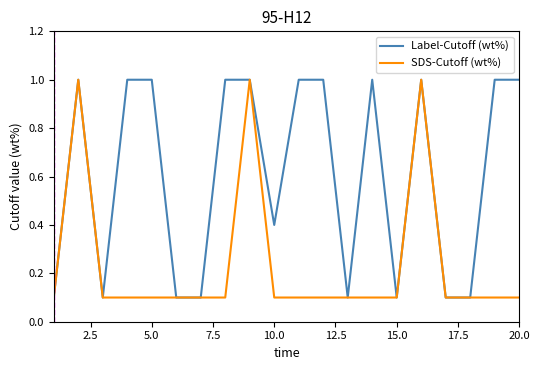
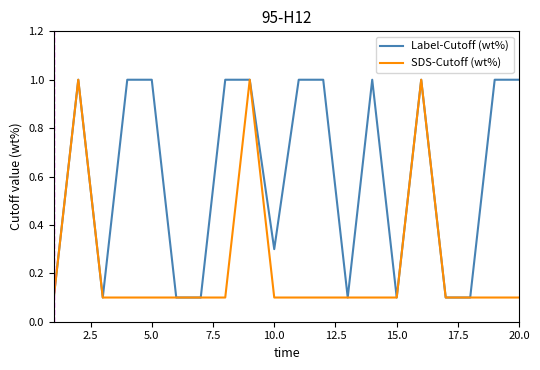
Label-Cutoff (wt%), 10.0: 0.4 -> 0.3
